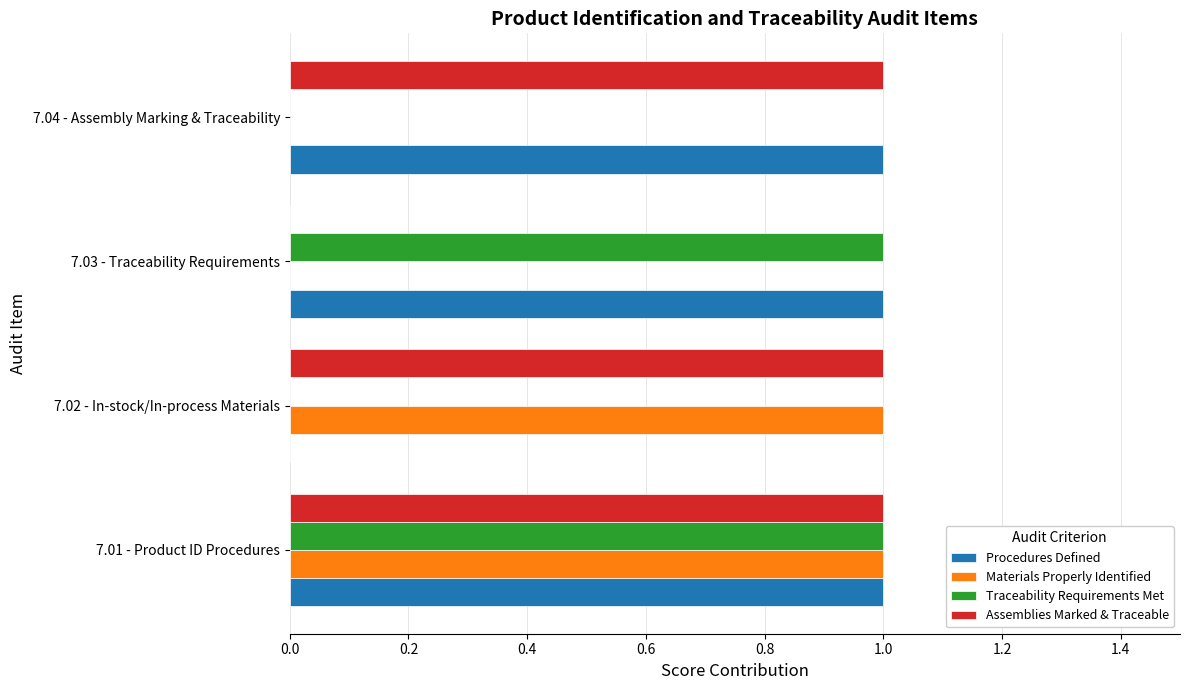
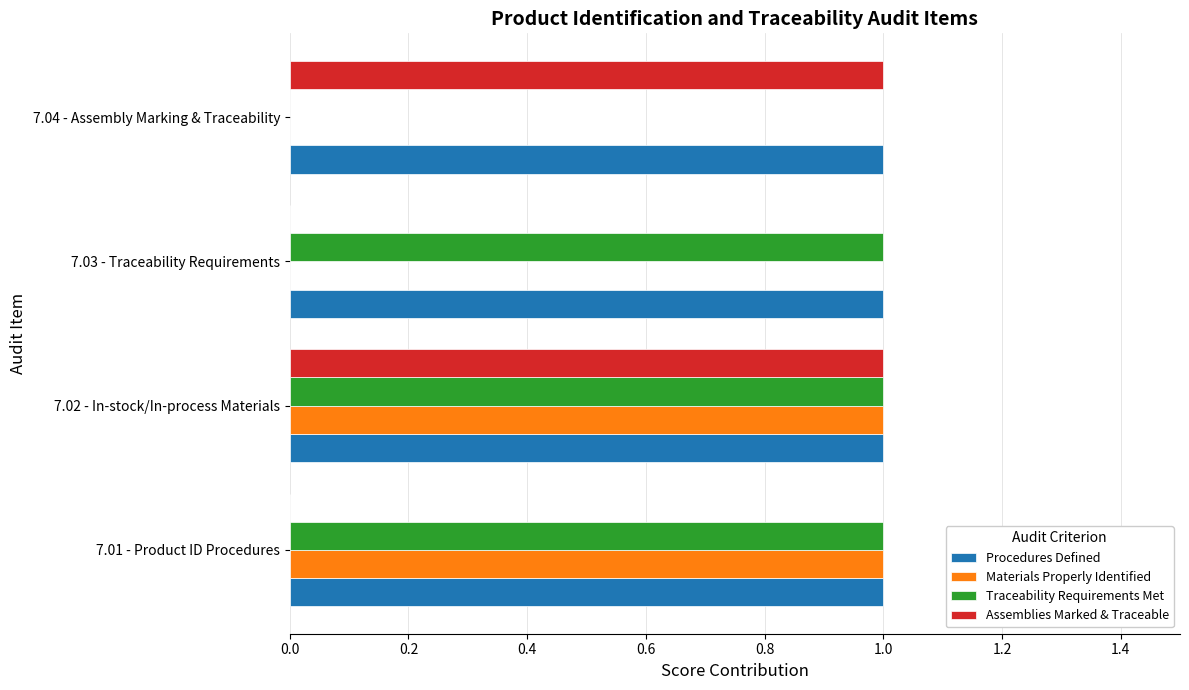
Traceability Requirements Met, 7.02 - In-stock/In-process Materials: 0 -> 1
Procedures Defined, 7.02 - In-stock/In-process Materials: 0 -> 1
Assemblies Marked & Traceable, 7.01 - Product ID Procedures: 1 -> 0
